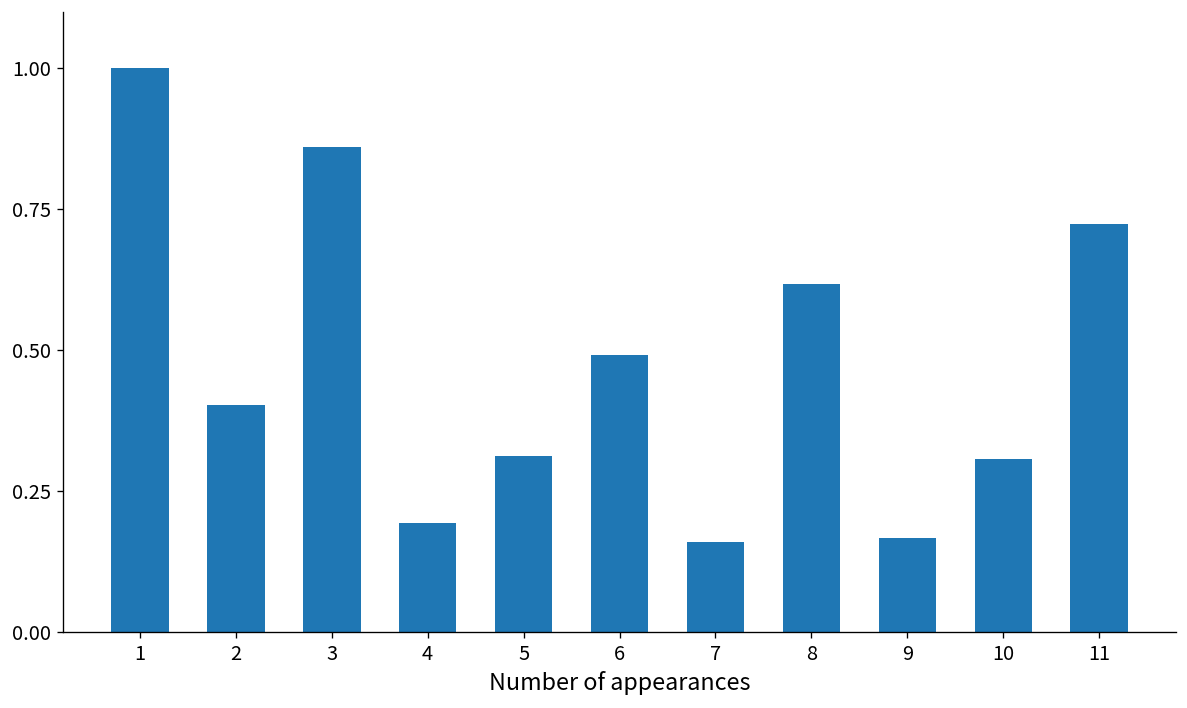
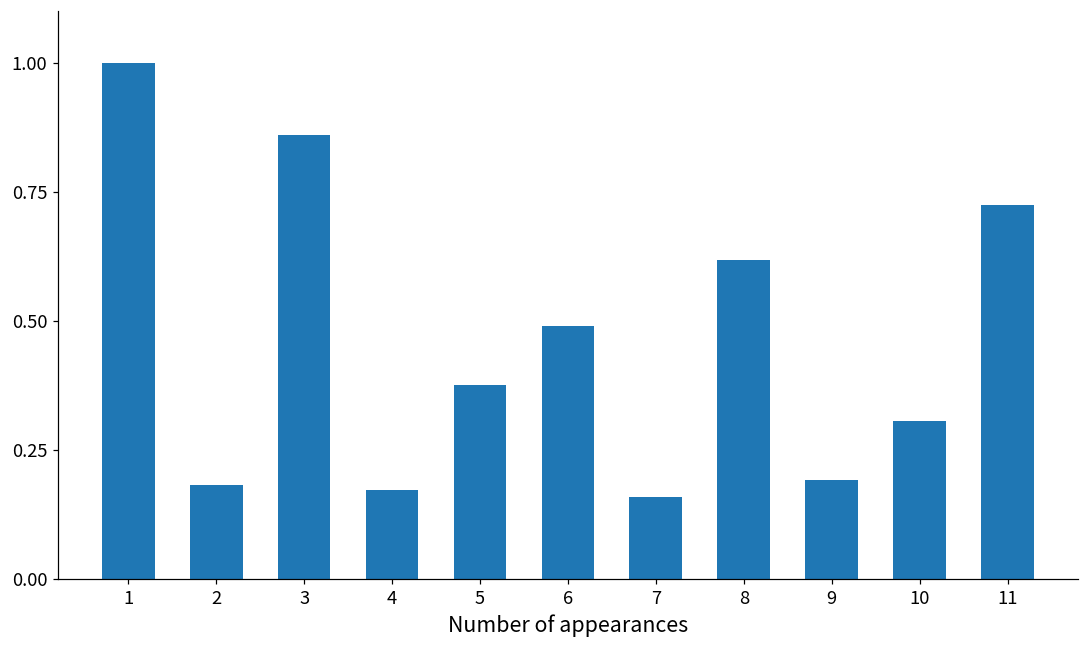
2: 0.40 -> 0.18
4: 0.19 -> 0.17
5: 0.31 -> 0.38
9: 0.17 -> 0.19
